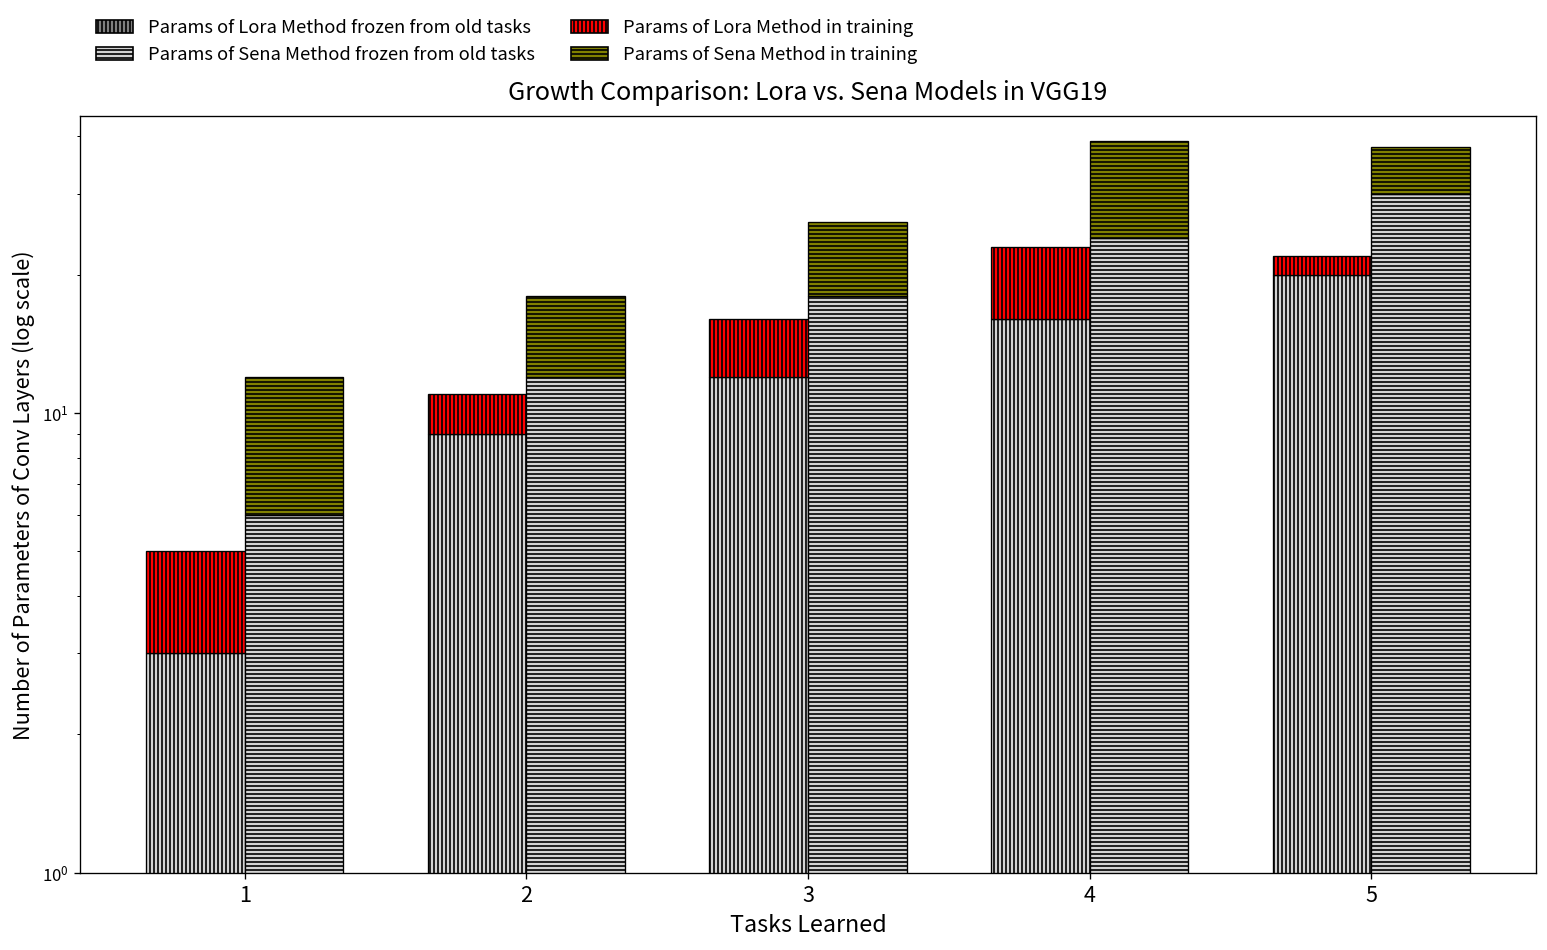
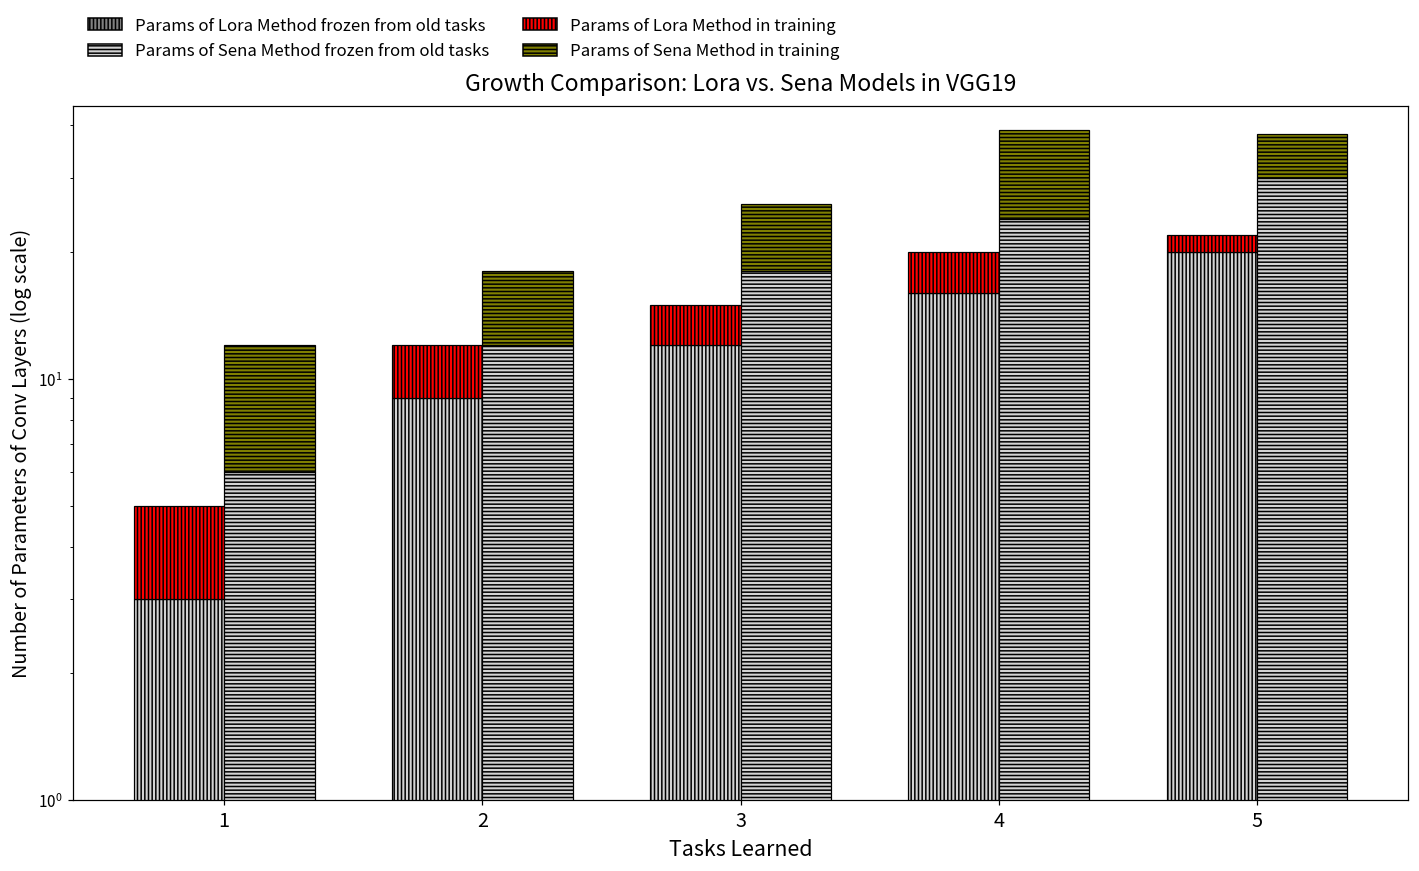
Params of Lora Method in training, 2: 2 -> 3
Params of Lora Method in training, 3: 4 -> 3
Params of Lora Method in training, 4: 7 -> 4
